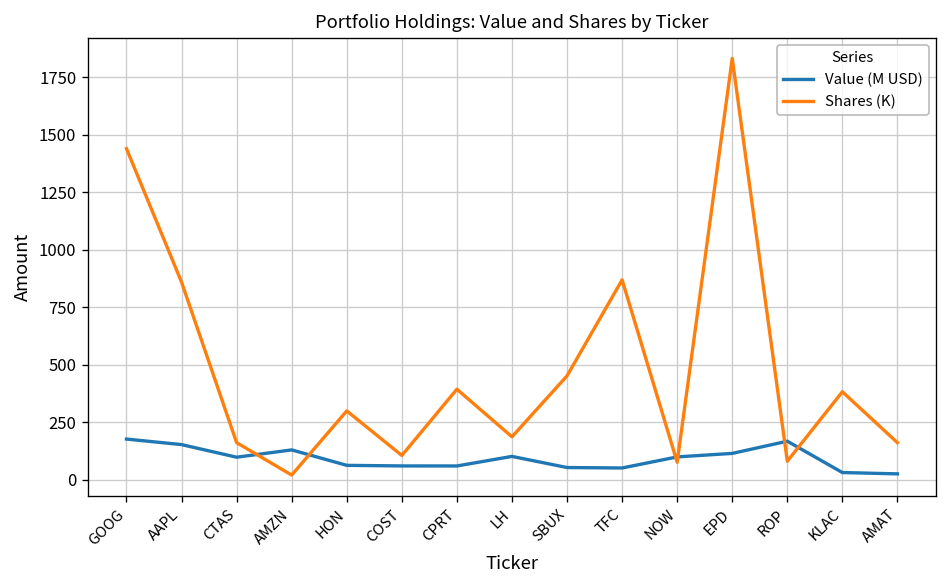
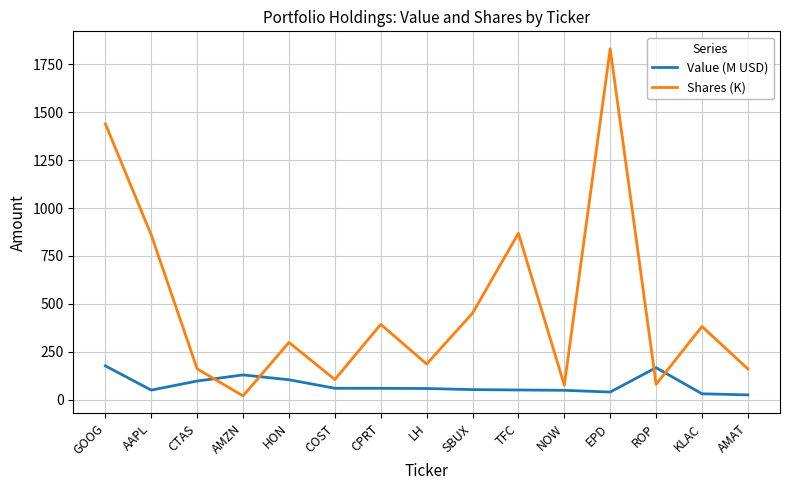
Value (M USD), AAPL: 150 -> 50
Value (M USD), HON: 60 -> 100
Value (M USD), LH: 100 -> 60
Value (M USD), NOW: 100 -> 50
Value (M USD), EPD: 110 -> 40
